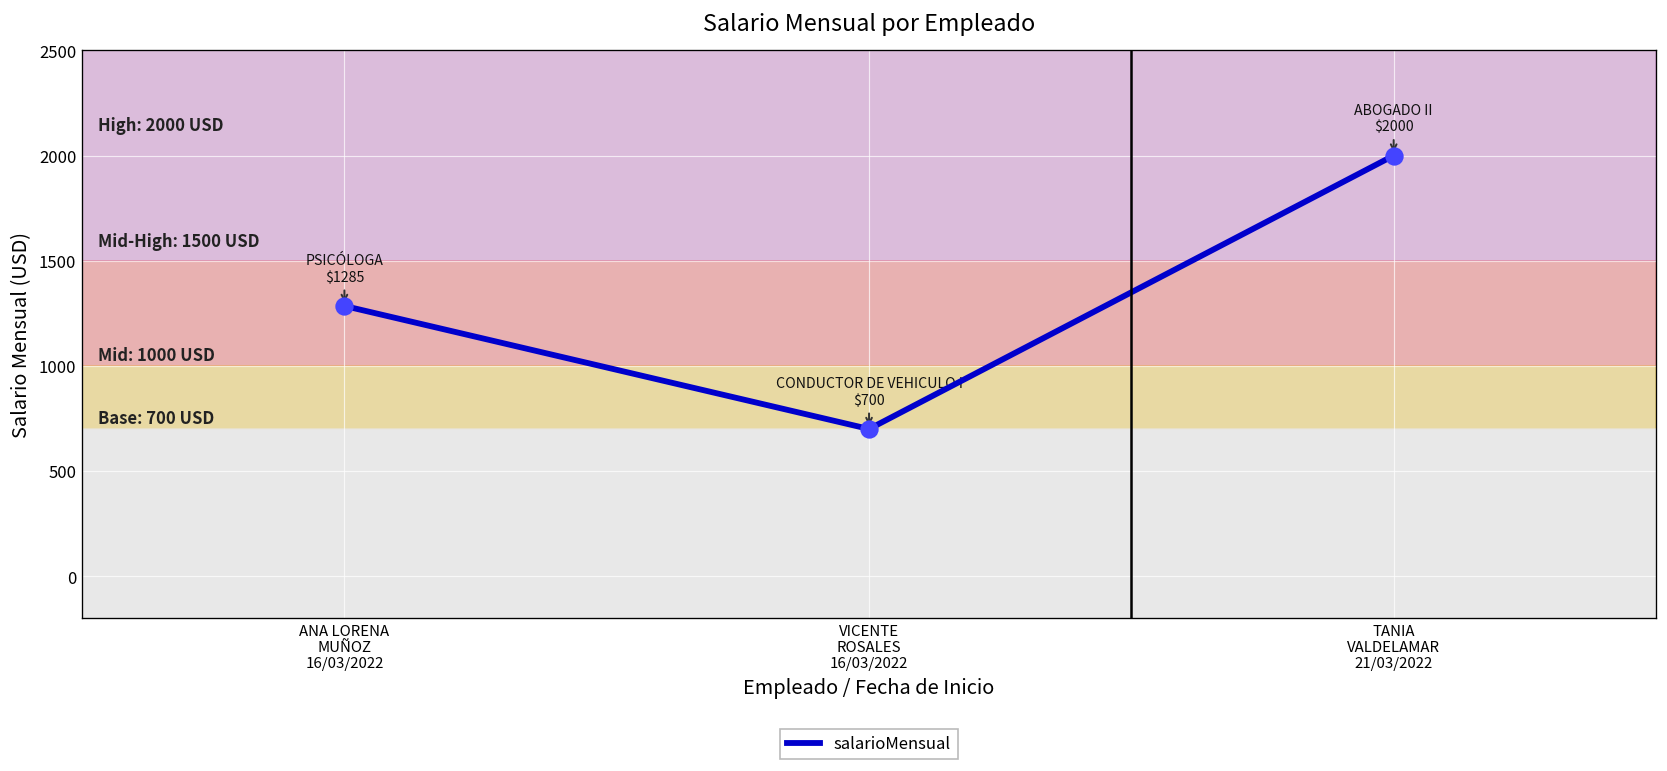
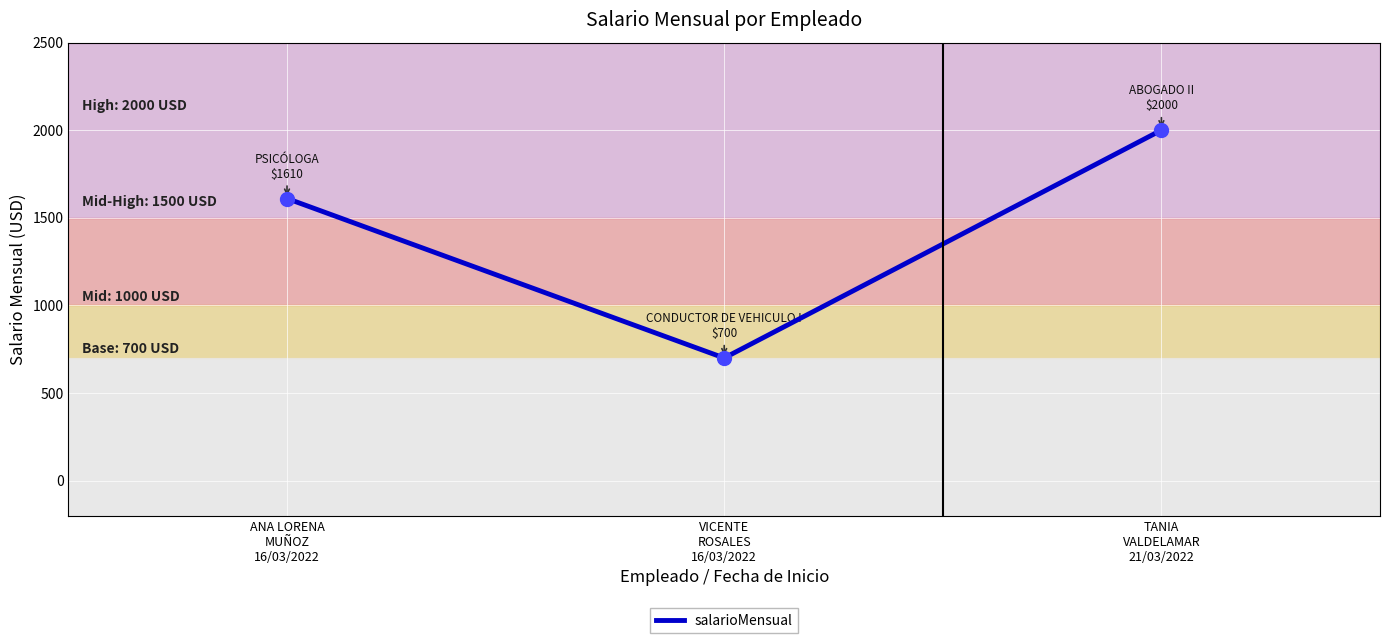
ANA LORENA MUÑOZ 16/03/2022: $1285 -> $1610
